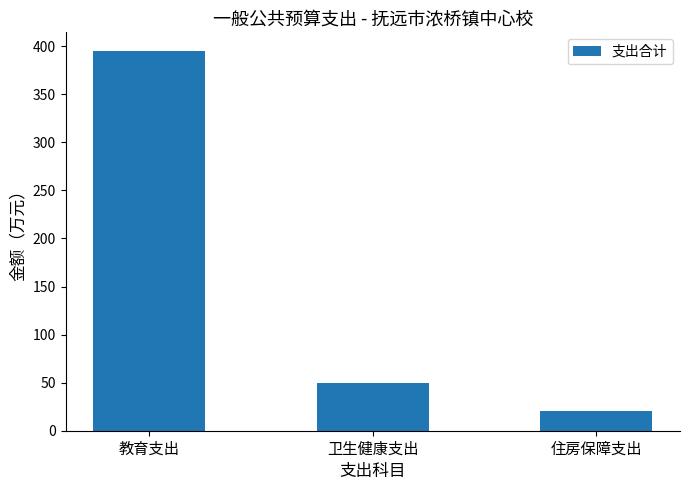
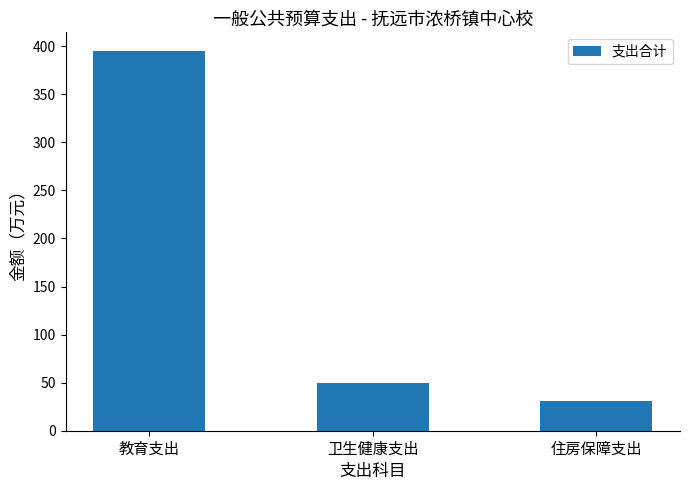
住房保障支出: 20 -> 30
